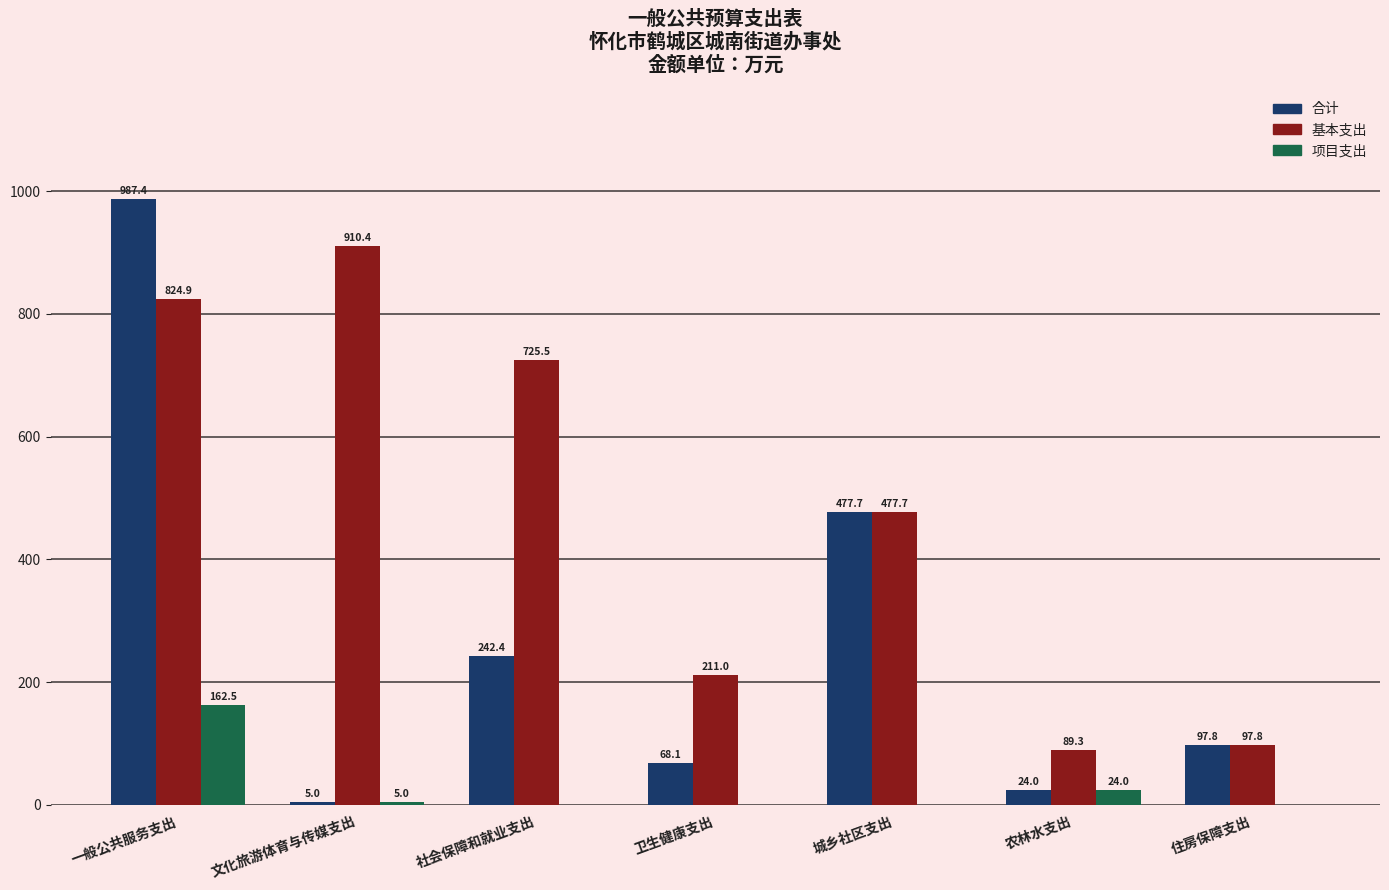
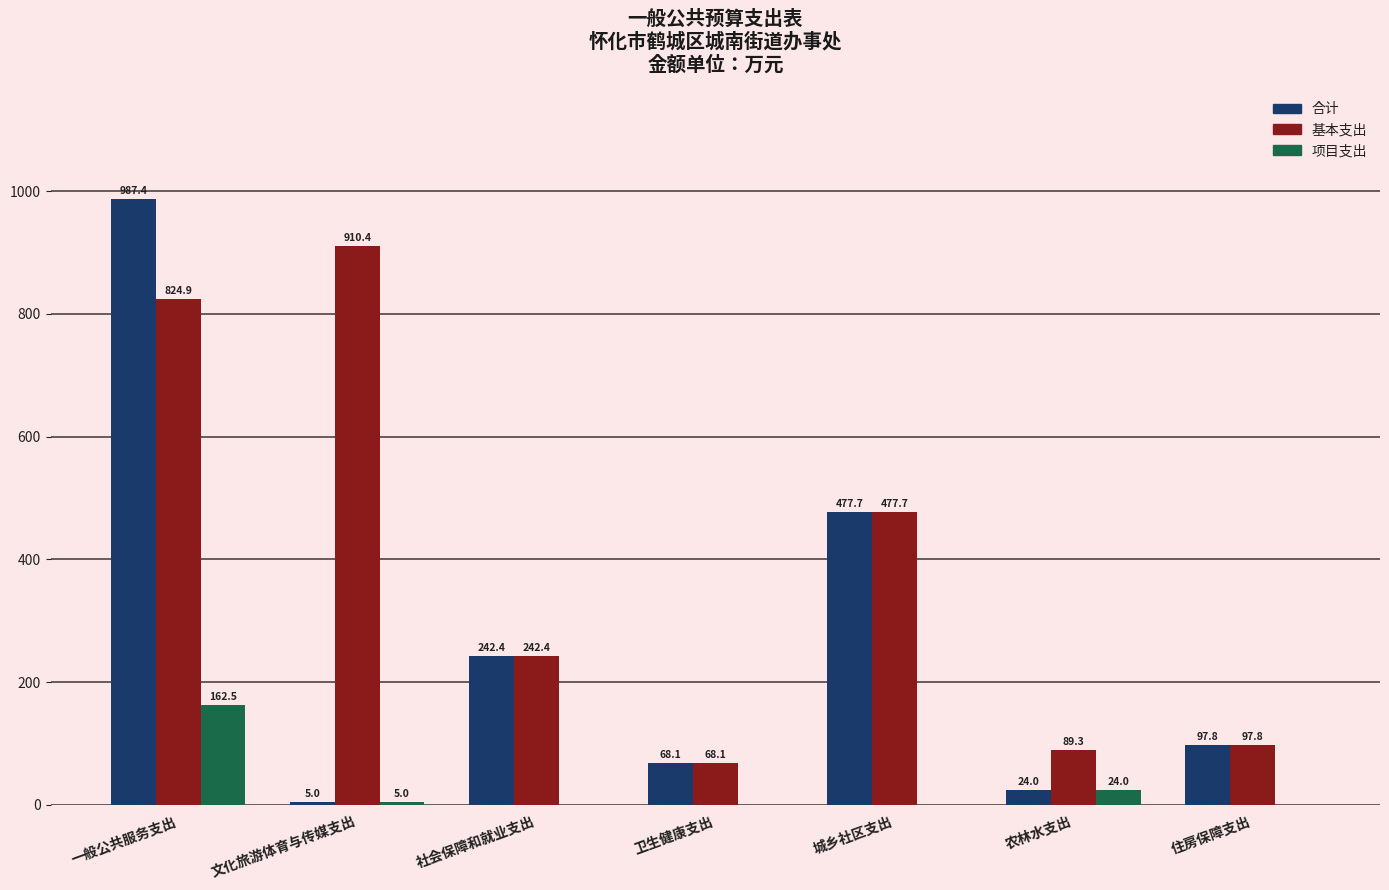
基本支出, 社会保障和就业支出: 725.5 -> 242.4
基本支出, 卫生健康支出: 211.0 -> 68.1
